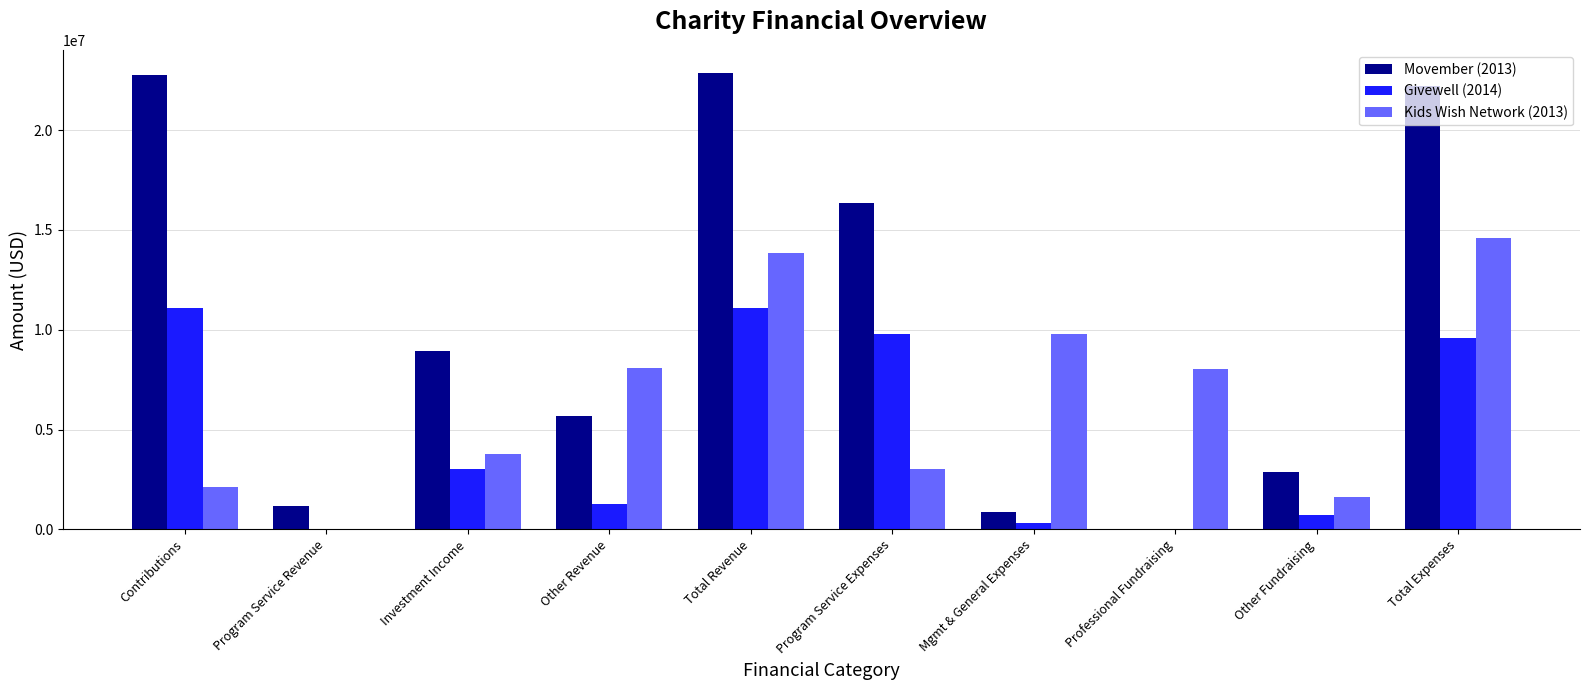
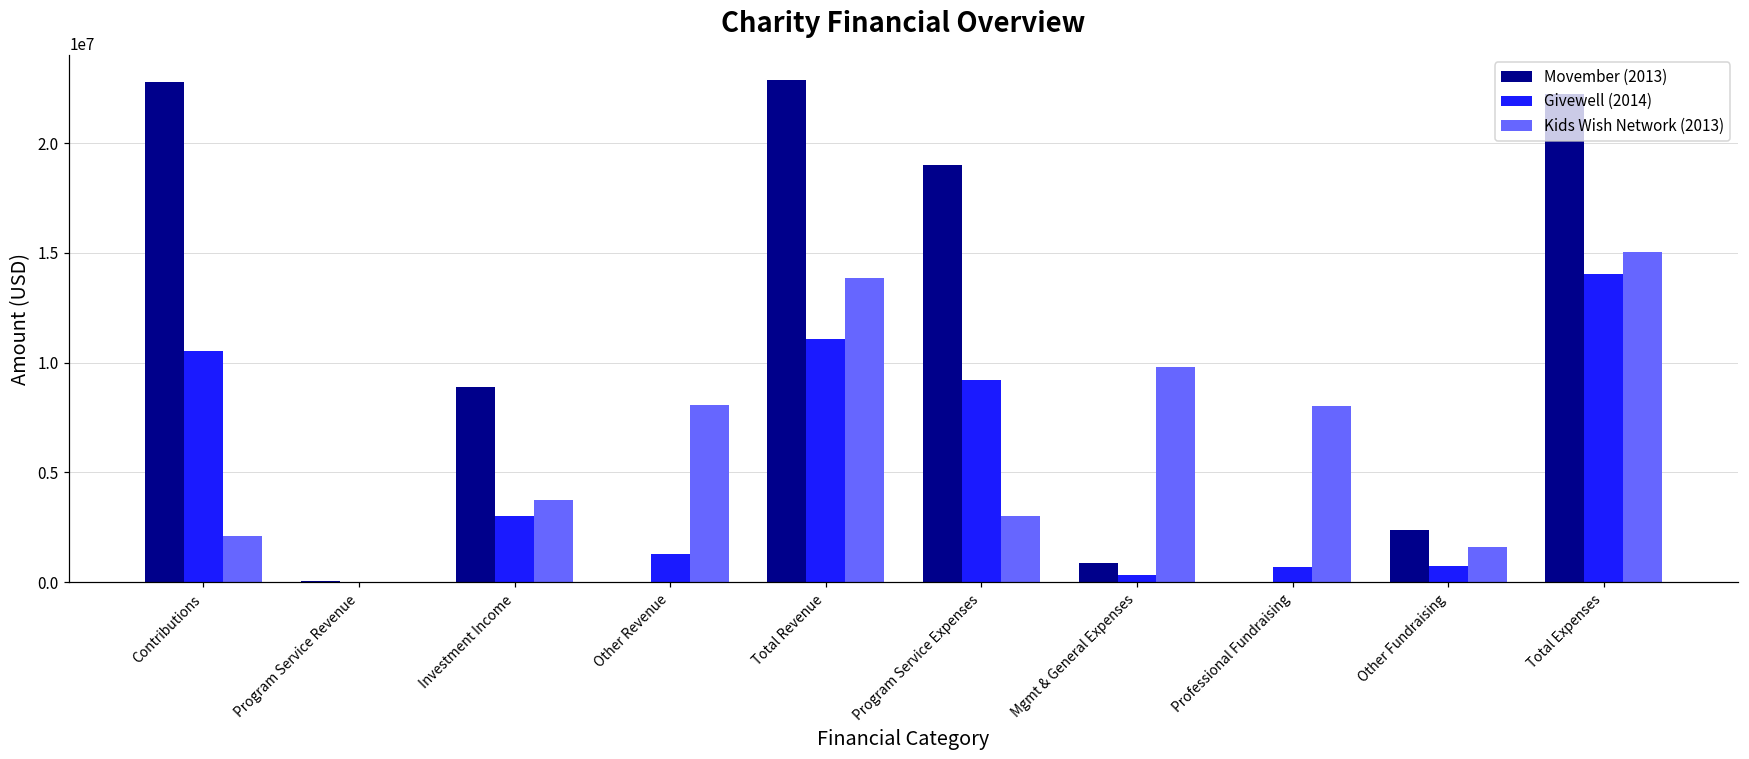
Givewell (2014), Contributions: 11100000 -> 10500000
Movember (2013), Program Service Revenue: 1100000 -> 100000
Movember (2013), Other Revenue: 5700000 -> 0
Movember (2013), Program Service Expenses: 16300000 -> 19000000
Givewell (2014), Program Service Expenses: 9800000 -> 9200000
Givewell (2014), Professional Fundraising: 0 -> 700000
Movember (2013), Other Fundraising: 2900000 -> 2400000
Givewell (2014), Total Expenses: 9600000 -> 14100000
Kids Wish Network (2013), Total Expenses: 14600000 -> 15000000
